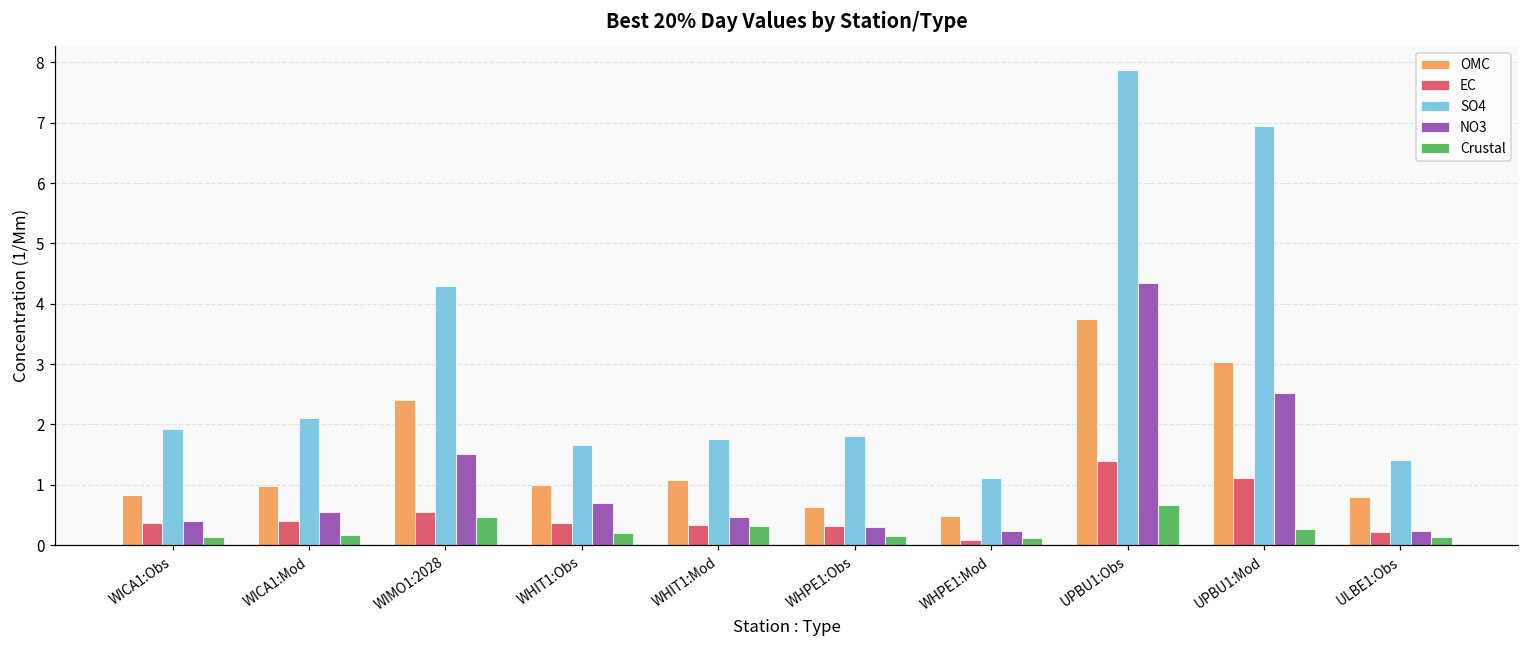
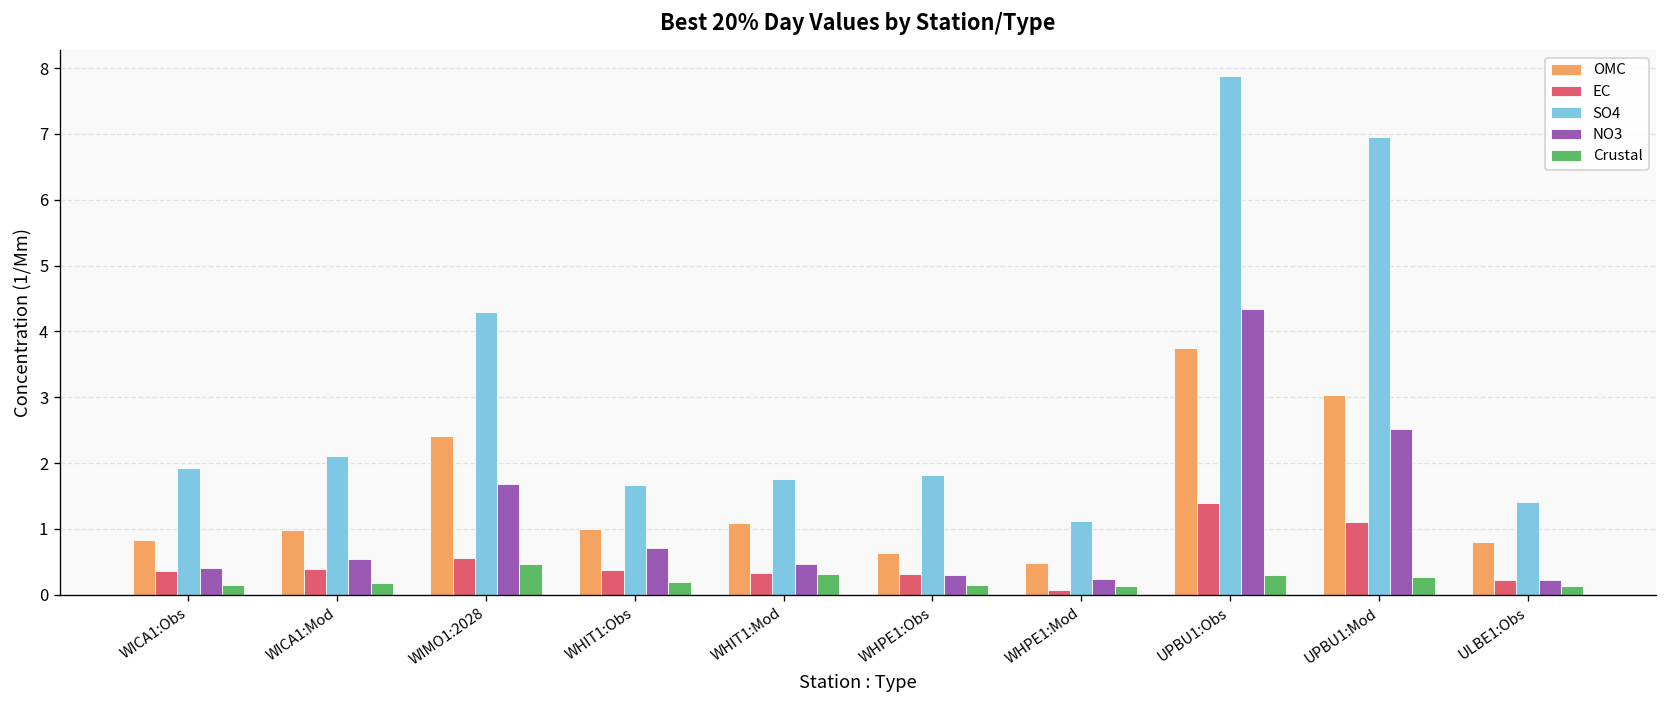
NO3, WIMO1:2028: 1.5 -> 1.7
Crustal, UPBU1:Obs: 0.7 -> 0.3
